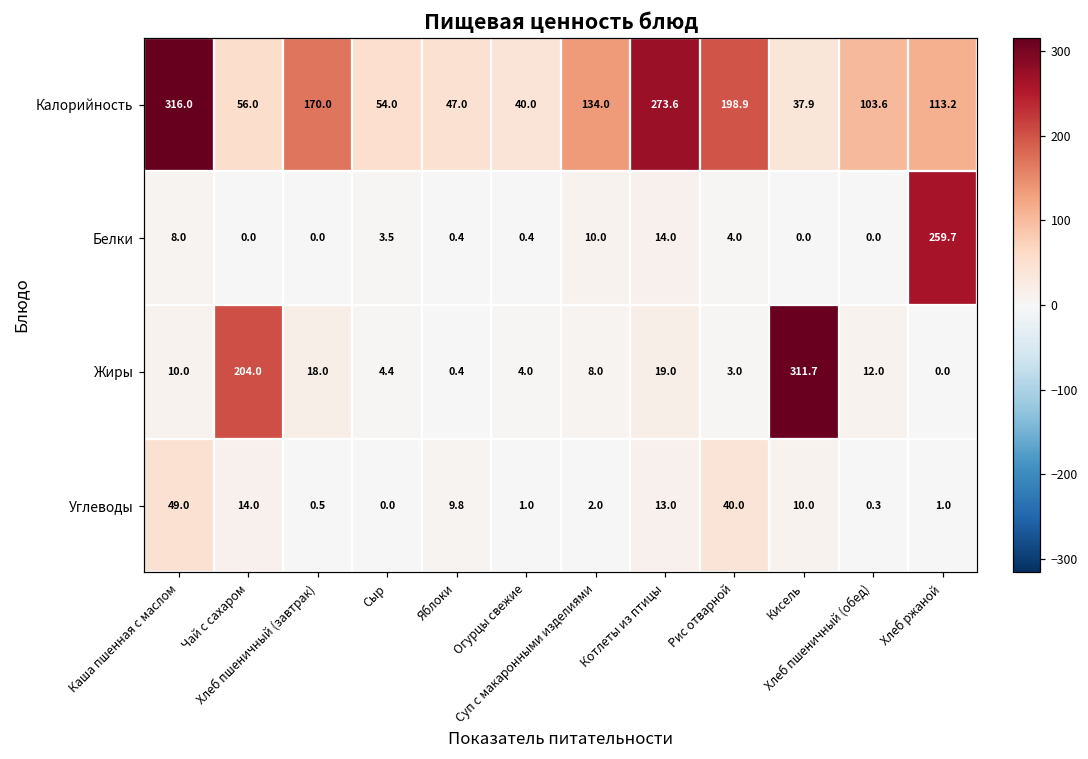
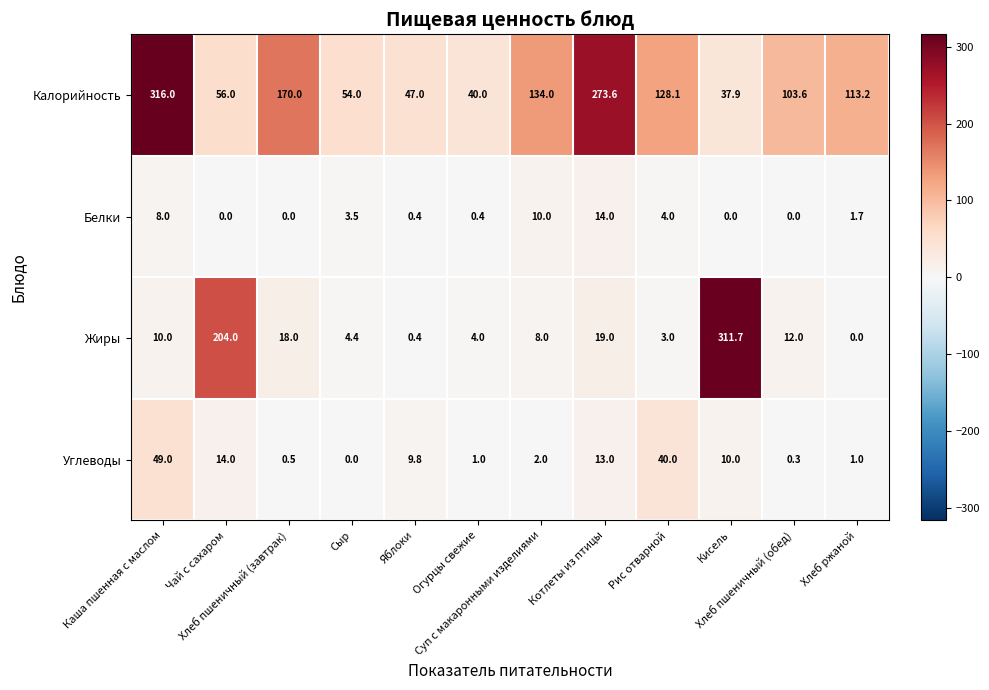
Калорийность, Рис отварной: 198.9 -> 128.1
Белки, Хлеб ржаной: 259.7 -> 1.7
